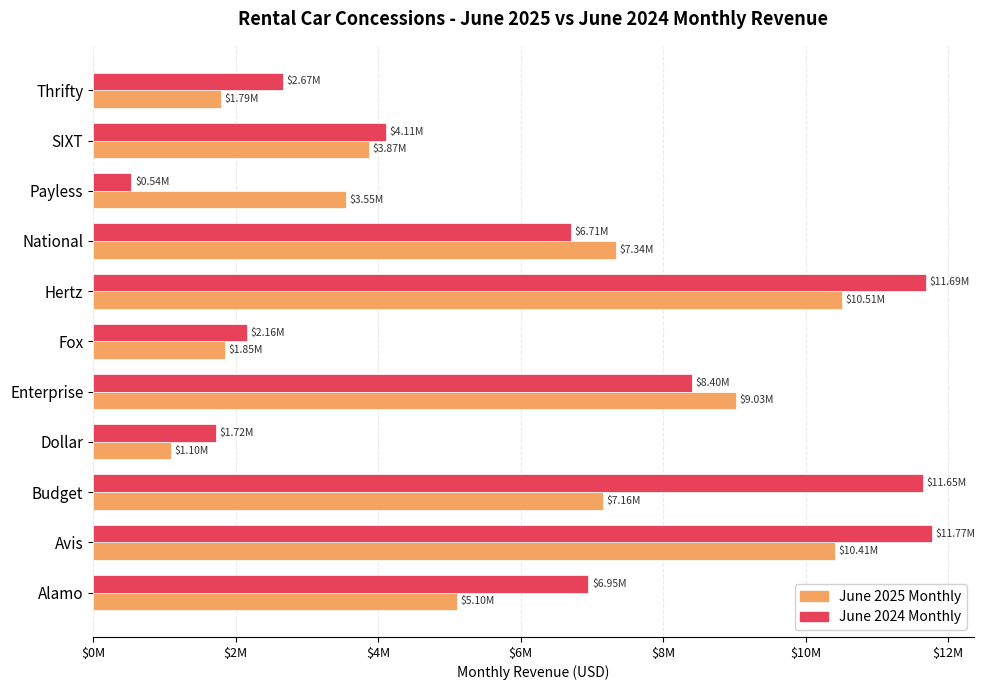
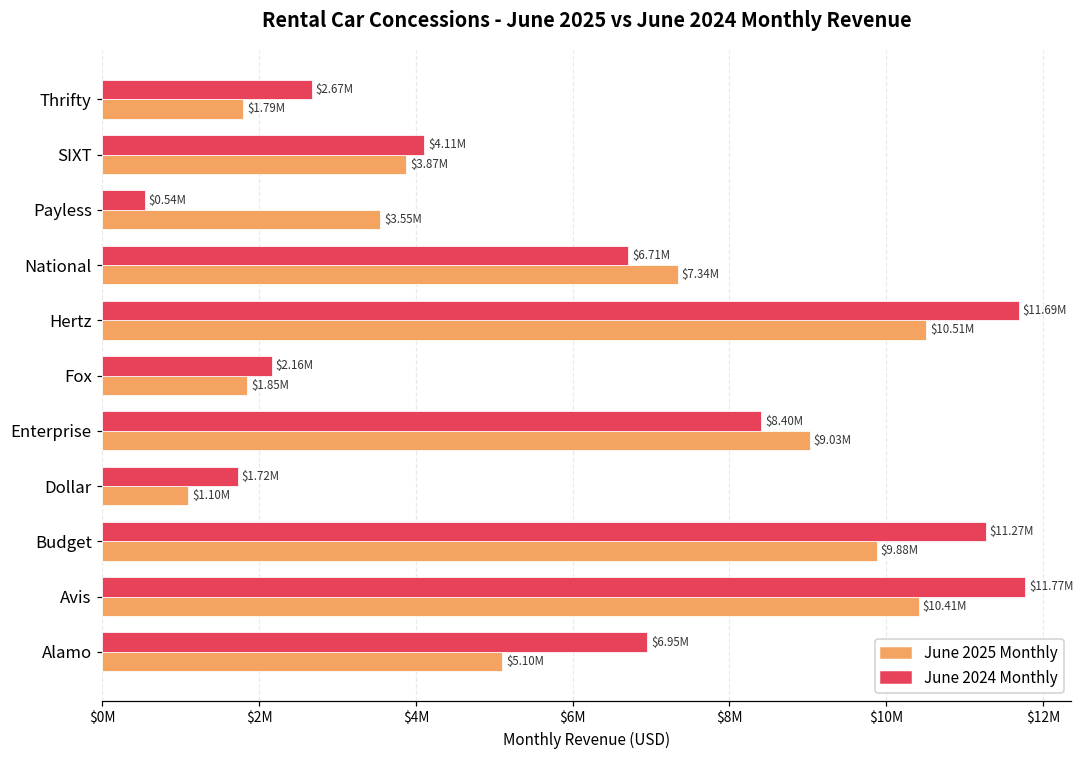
June 2024 Monthly, Budget: $11.65M -> $11.27M
June 2025 Monthly, Budget: $7.16M -> $9.88M
